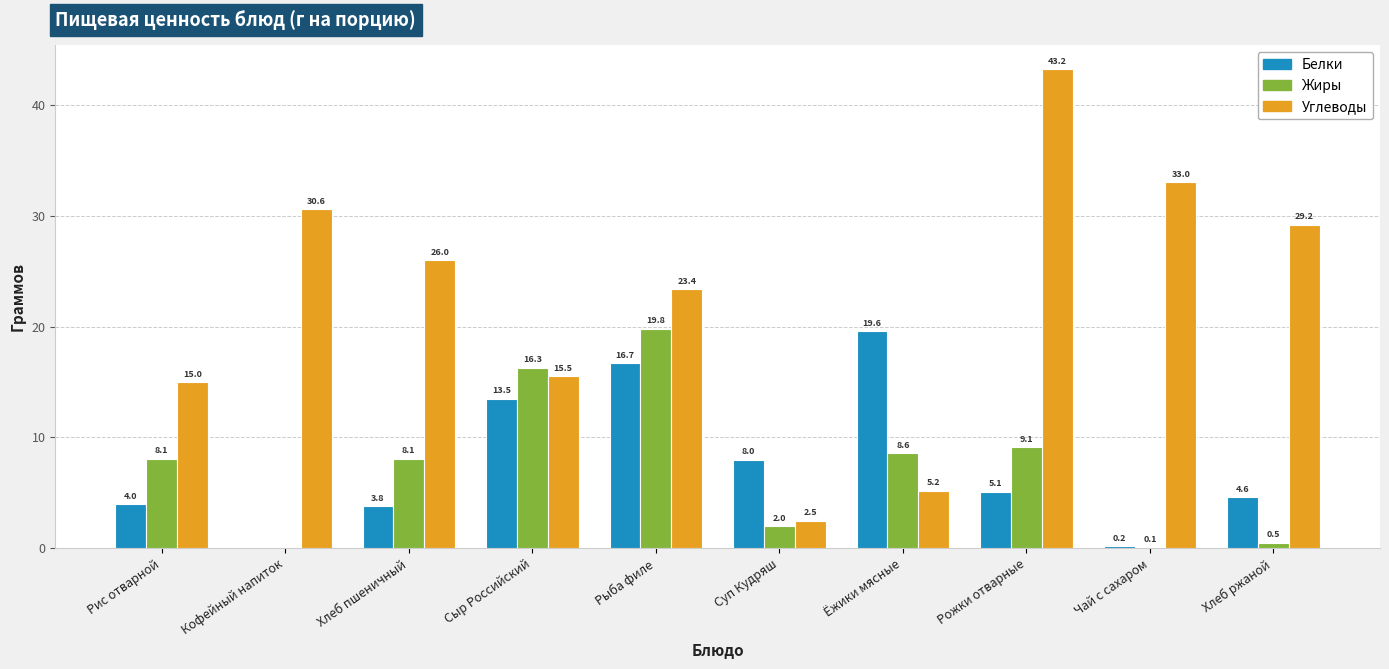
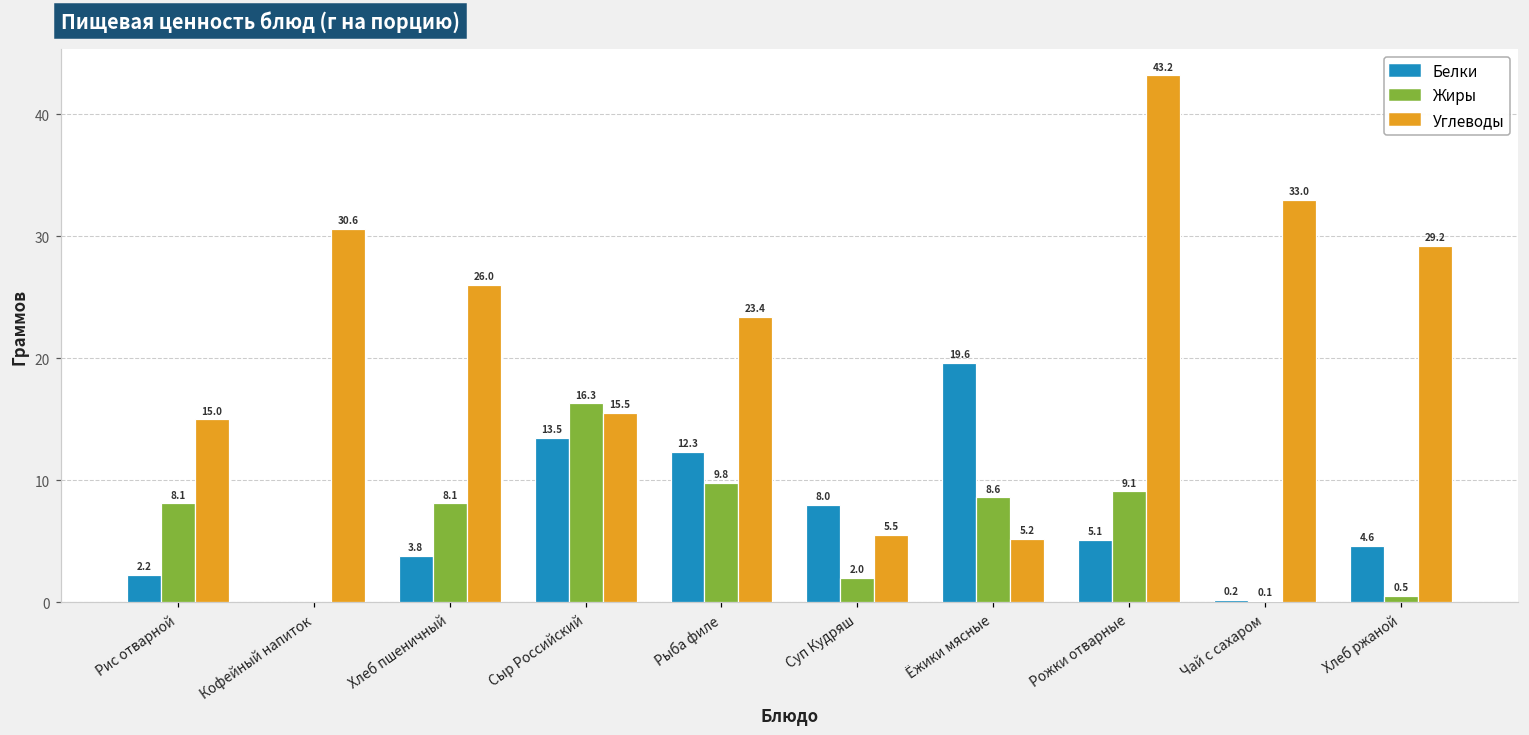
Белки, Рис отварной: 4.0 -> 2.2
Белки, Рыба филе: 16.7 -> 12.3
Жиры, Рыба филе: 19.8 -> 9.8
Углеводы, Суп Кудряш: 2.5 -> 5.5
